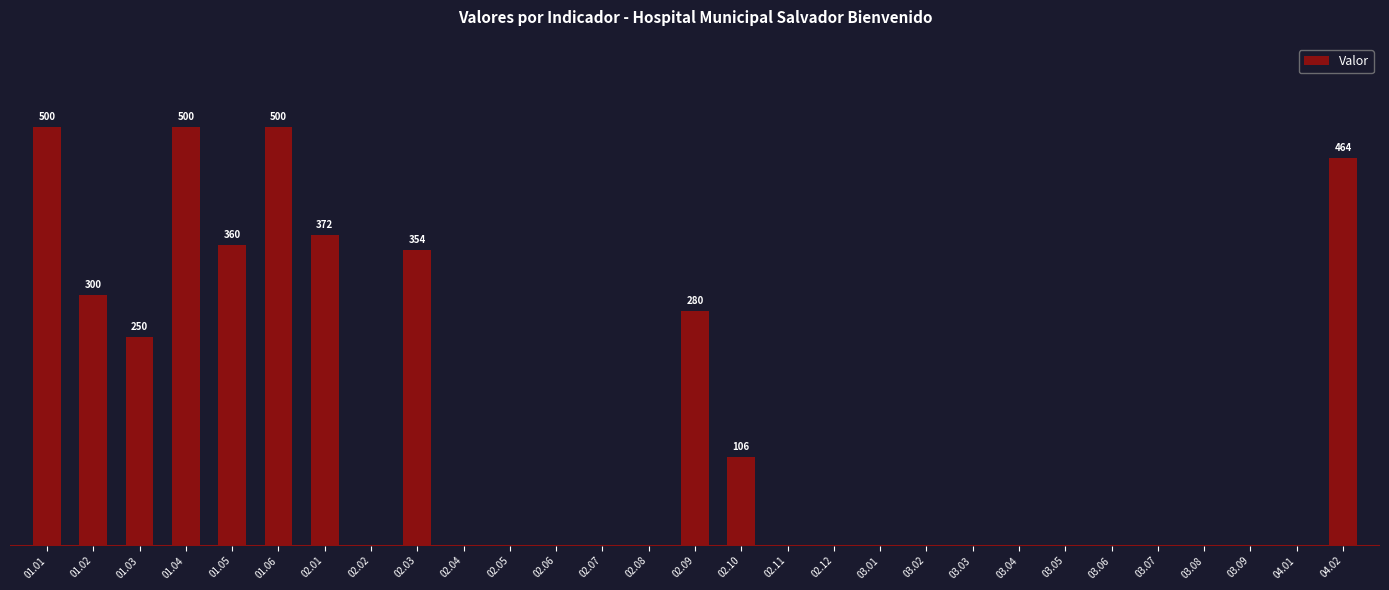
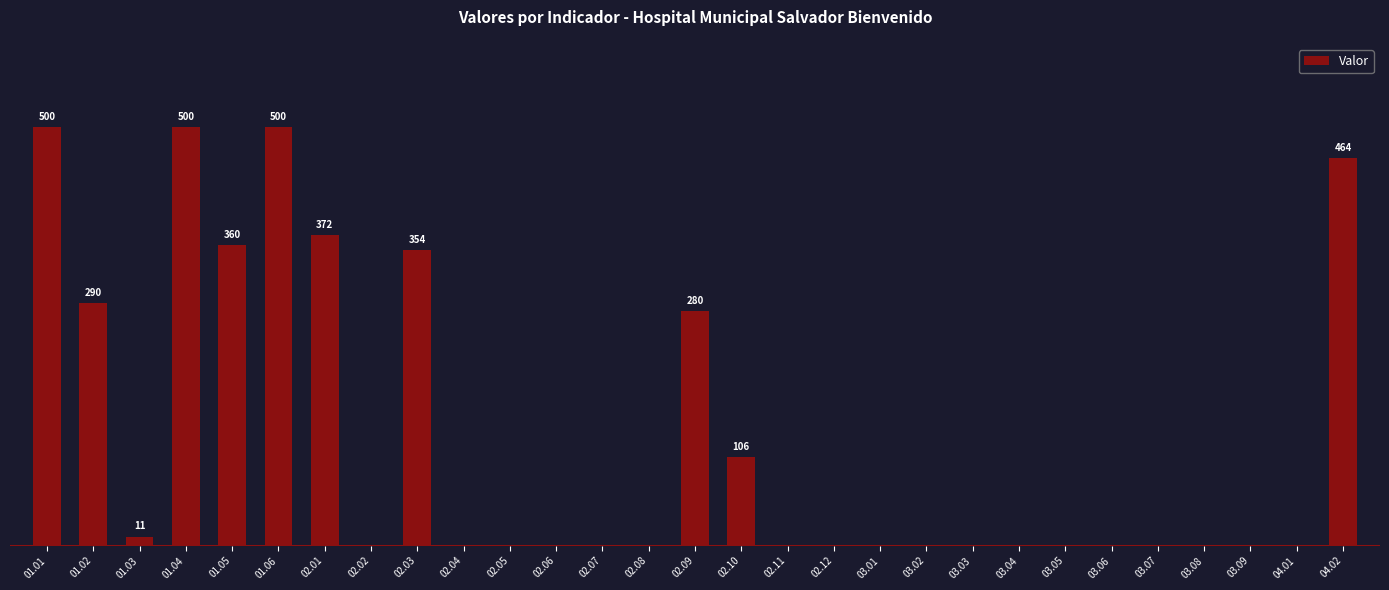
01.02: 300 -> 290
01.03: 250 -> 11
